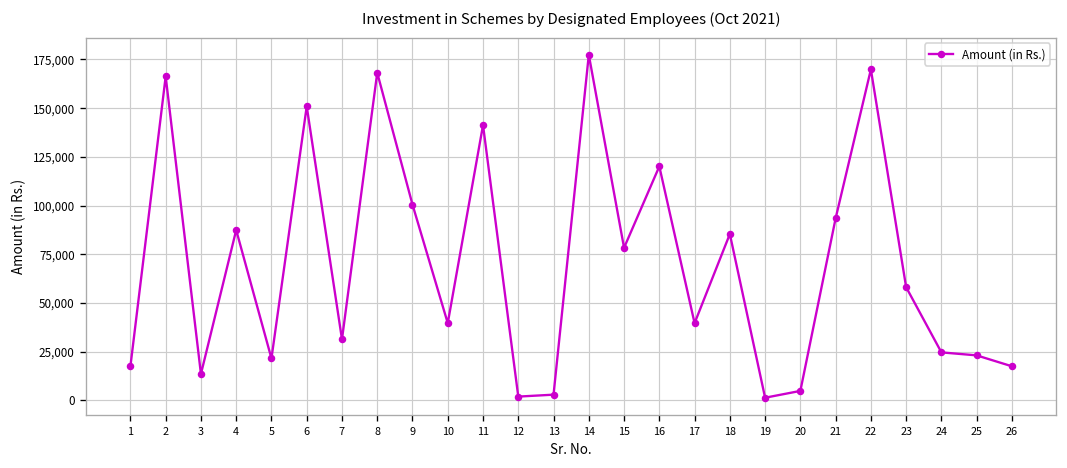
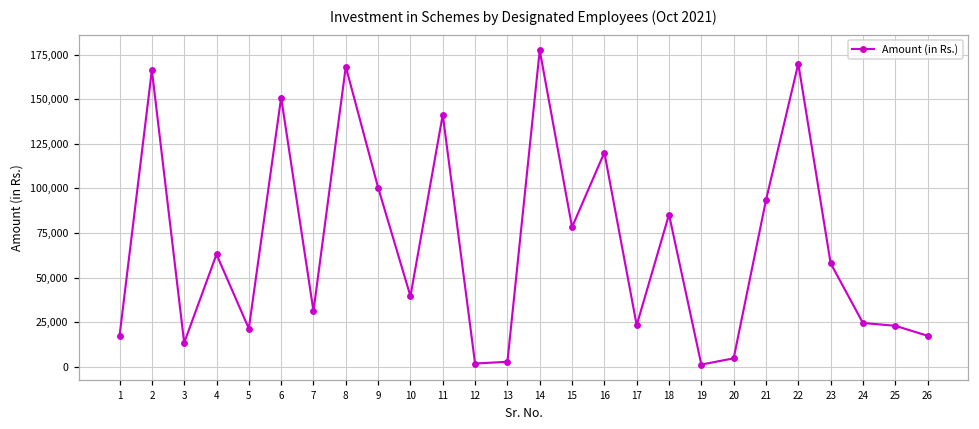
4: 87,000 -> 63,000
17: 40,000 -> 23,000
